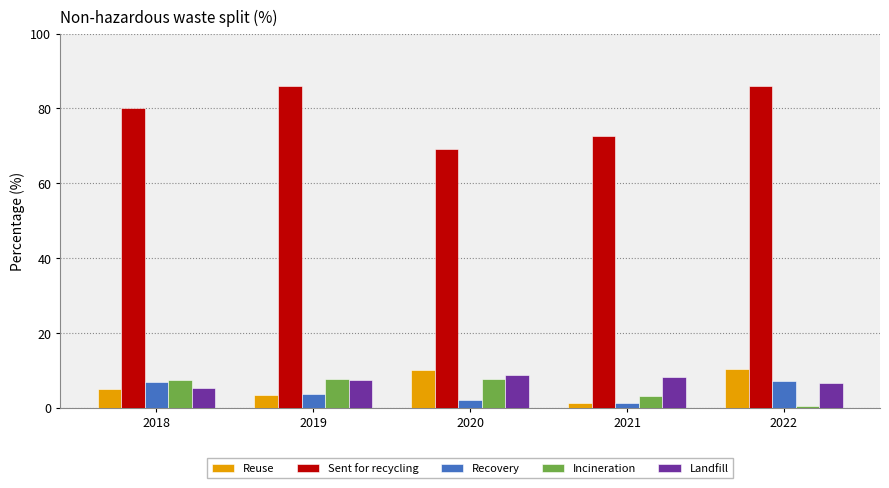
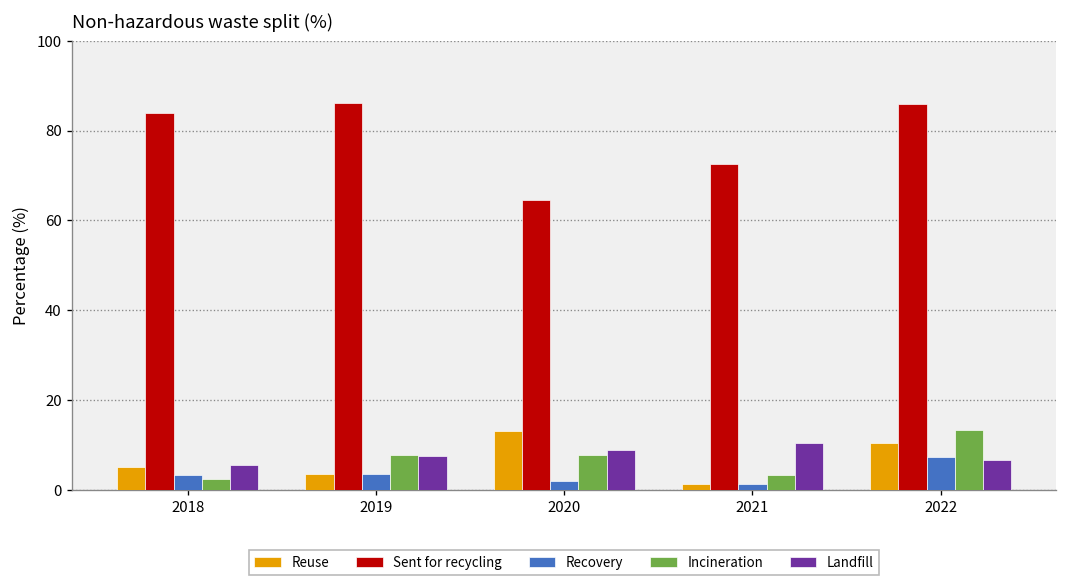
Sent for recycling, 2018: 80 -> 84
Recovery, 2018: 7 -> 3
Incineration, 2018: 7 -> 2
Reuse, 2020: 10 -> 13
Sent for recycling, 2020: 69 -> 65
Landfill, 2021: 8 -> 10
Incineration, 2022: 1 -> 13
